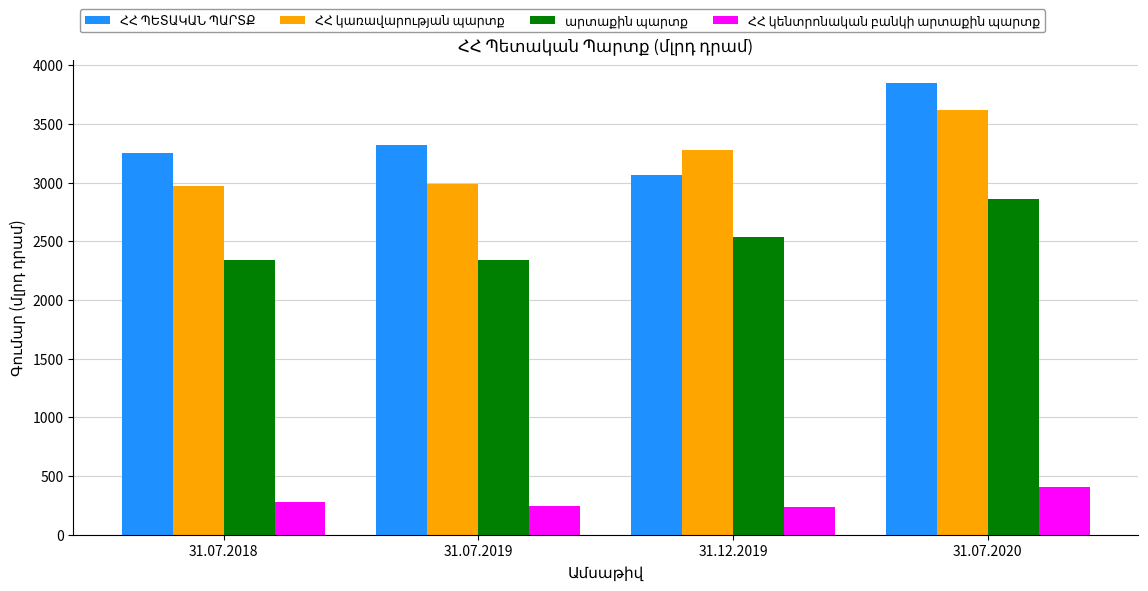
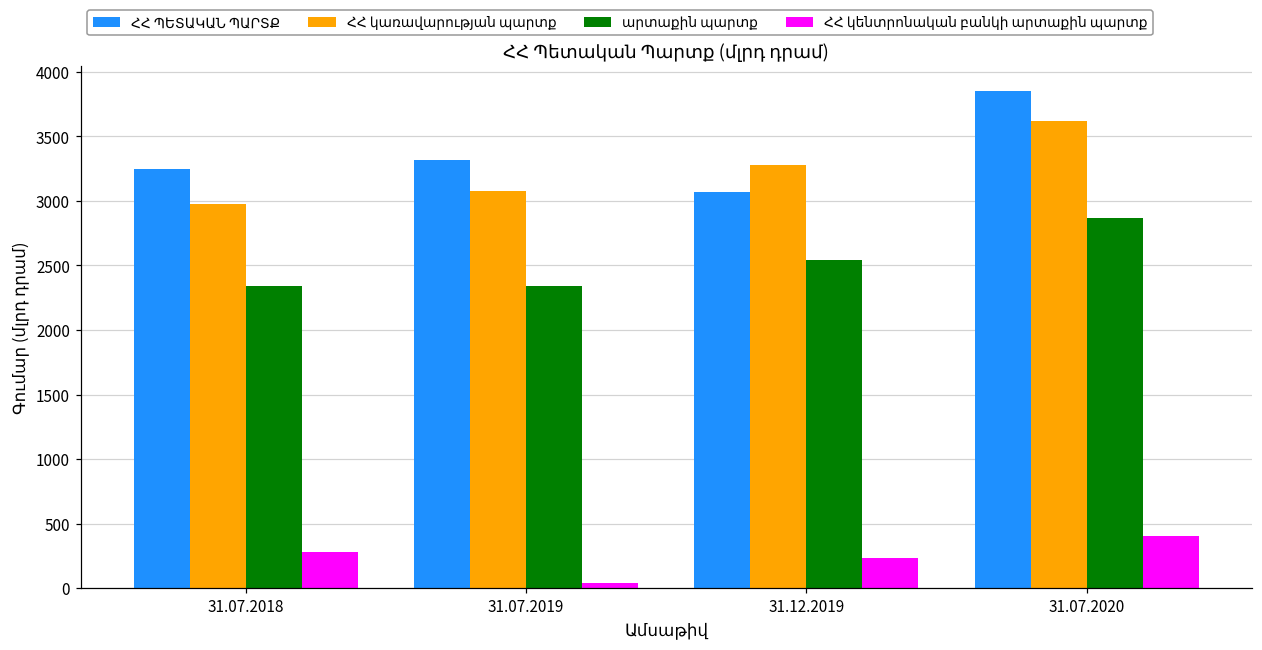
ՀՀ կառավարության պարտք, 31.07.2019: 2990 -> 3070
ՀՀ կենտրոնական բանկի արտաքին պարտք, 31.07.2019: 240 -> 40
